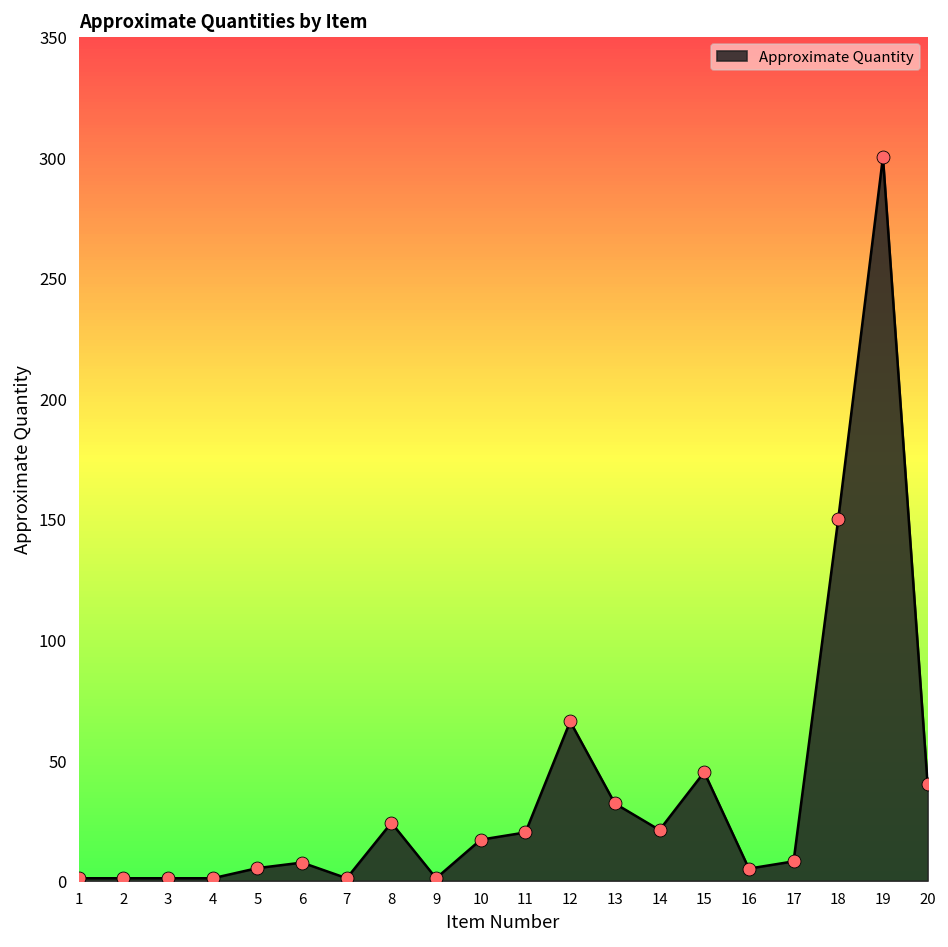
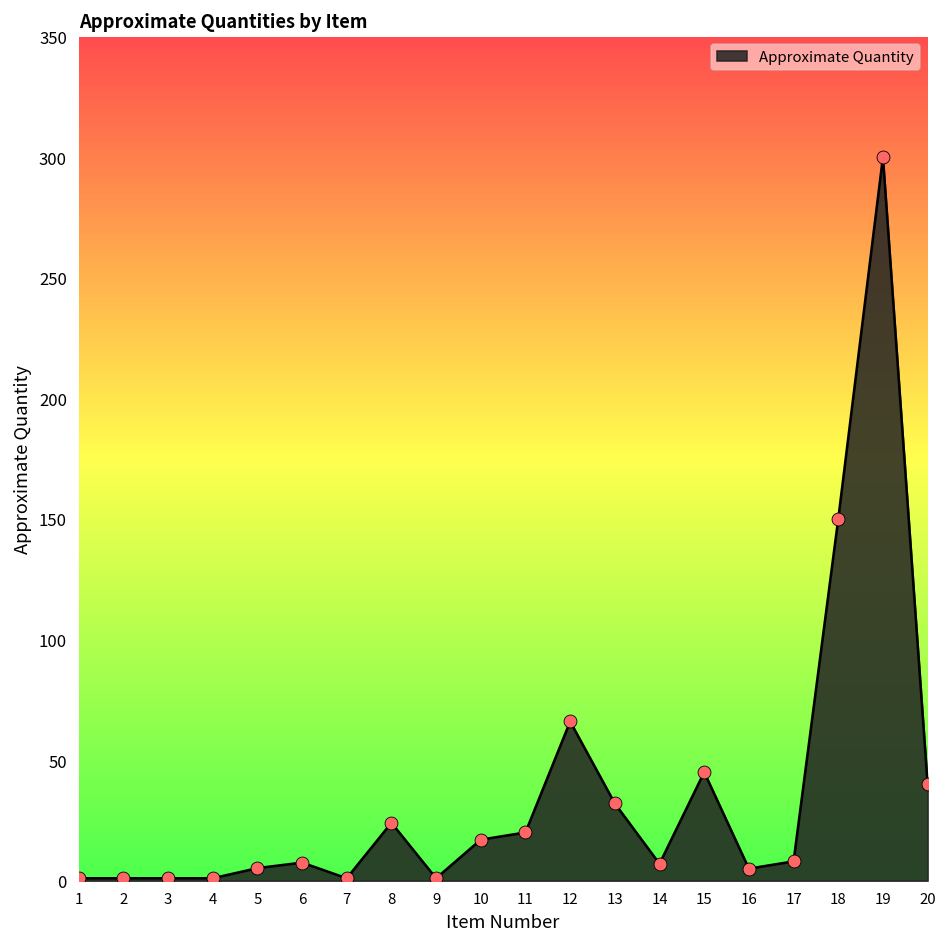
14: 21 -> 7
